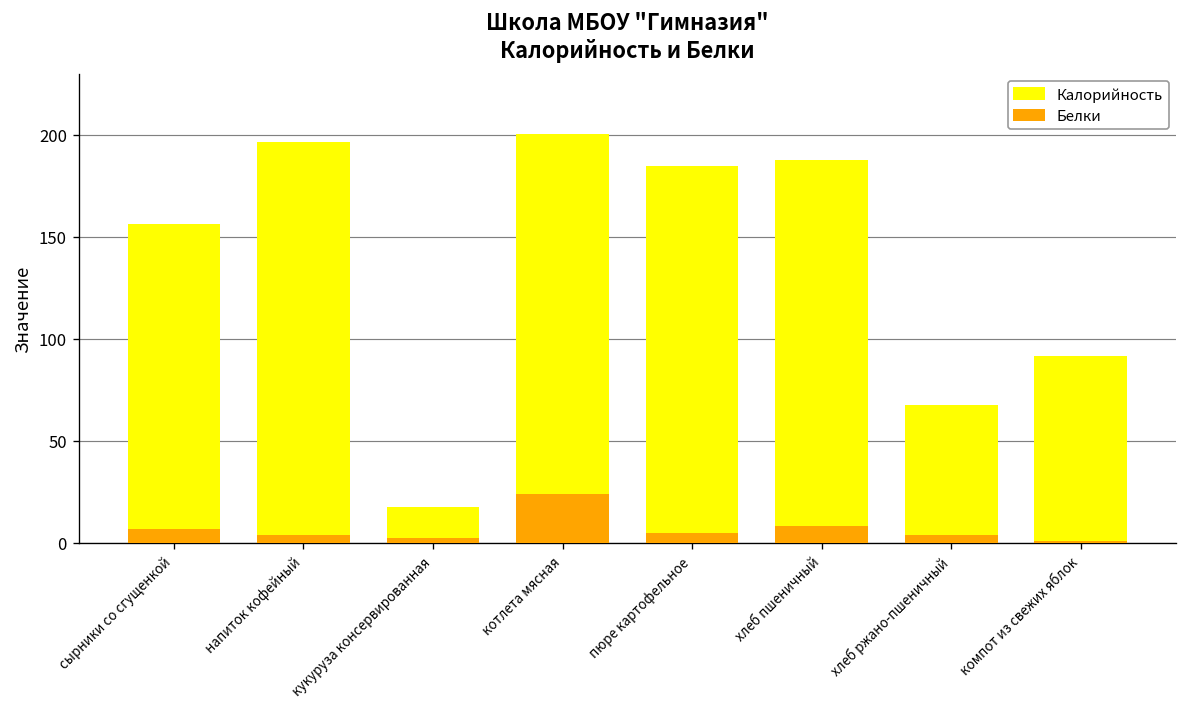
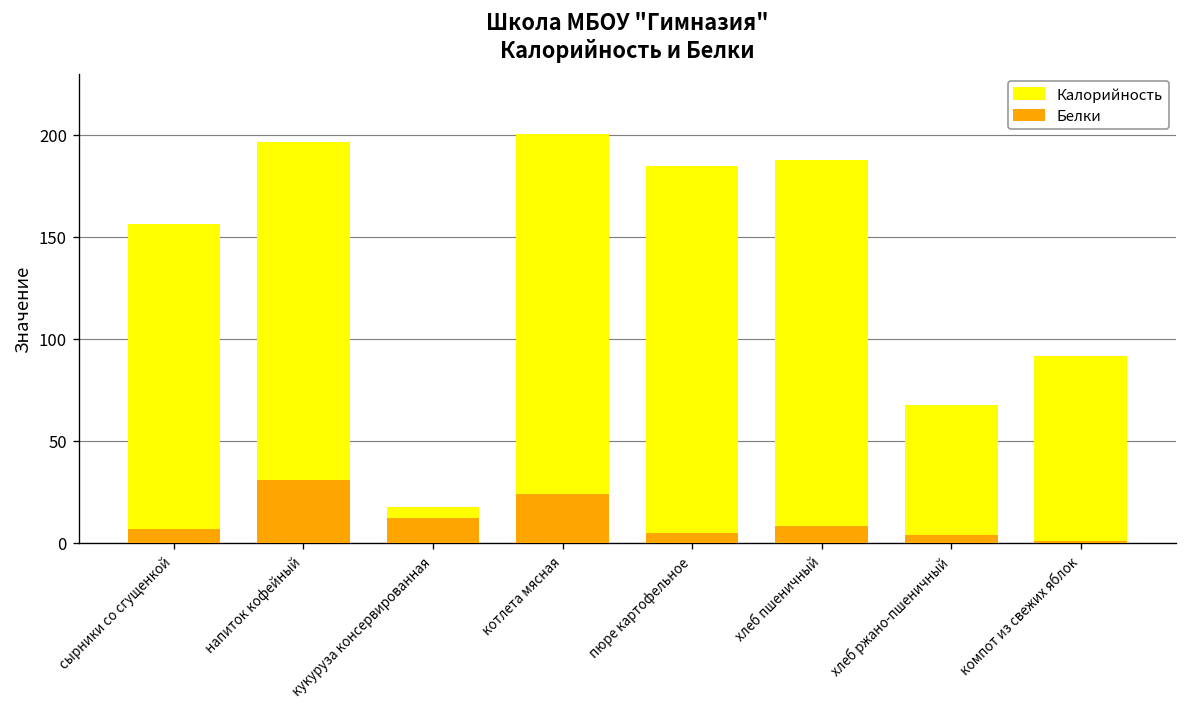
Белки, напиток кофейный: 3 -> 30
Белки, кукуруза консервированная: 2 -> 12
